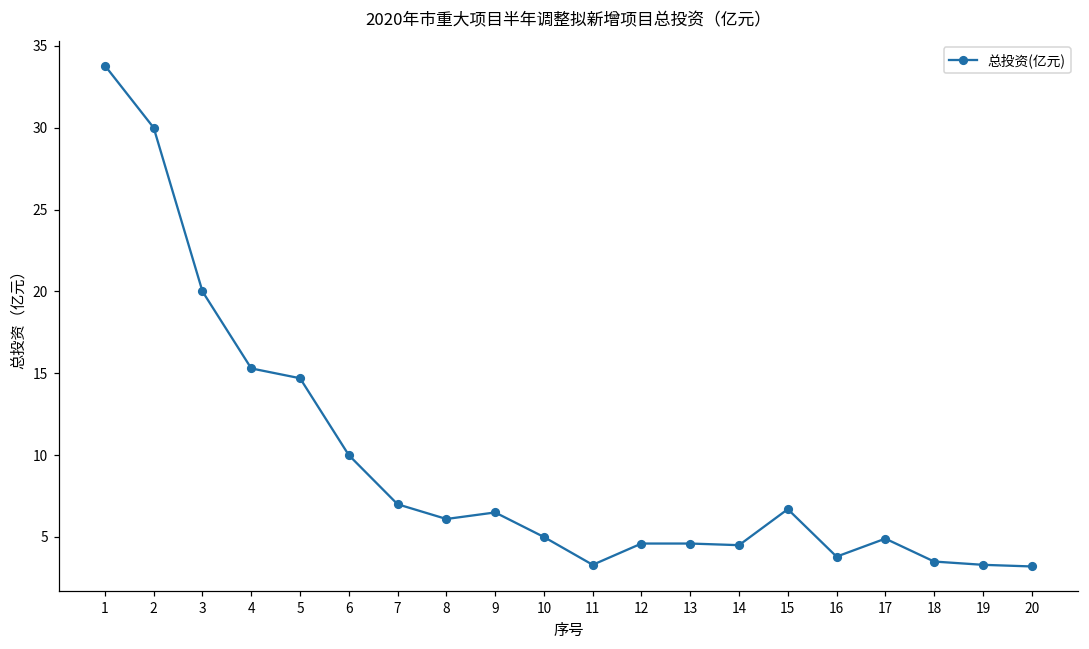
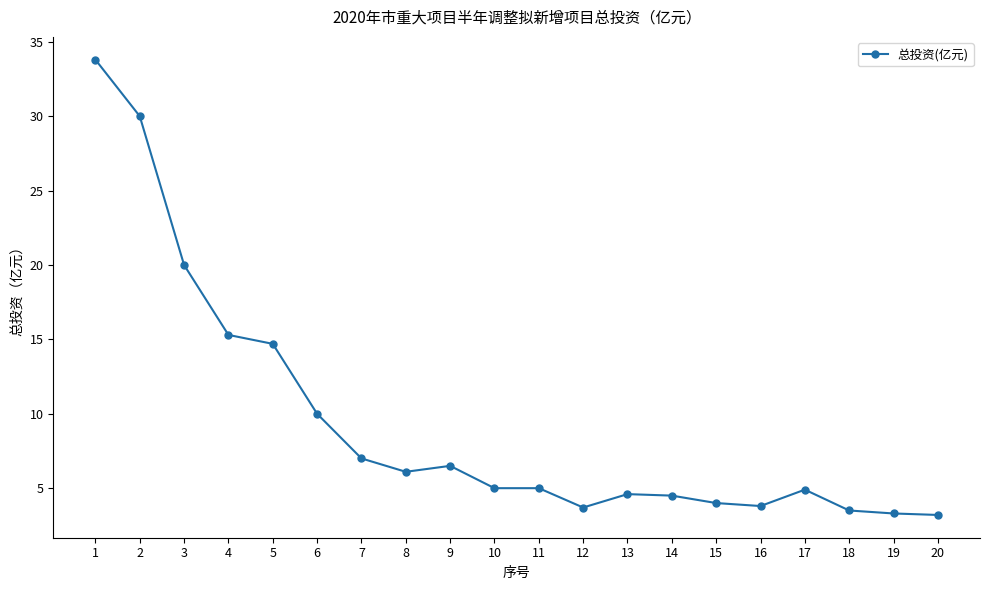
11: 3.3 -> 5.0
12: 4.6 -> 3.7
15: 6.7 -> 4.0
